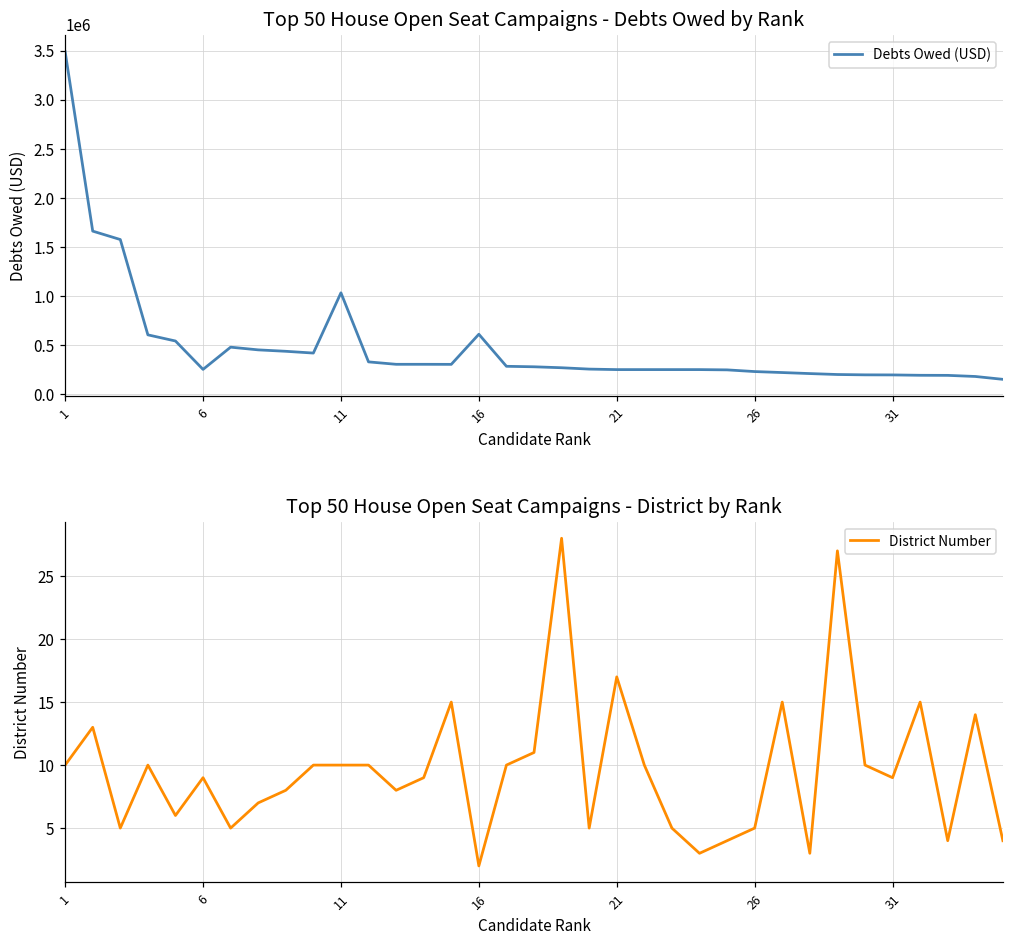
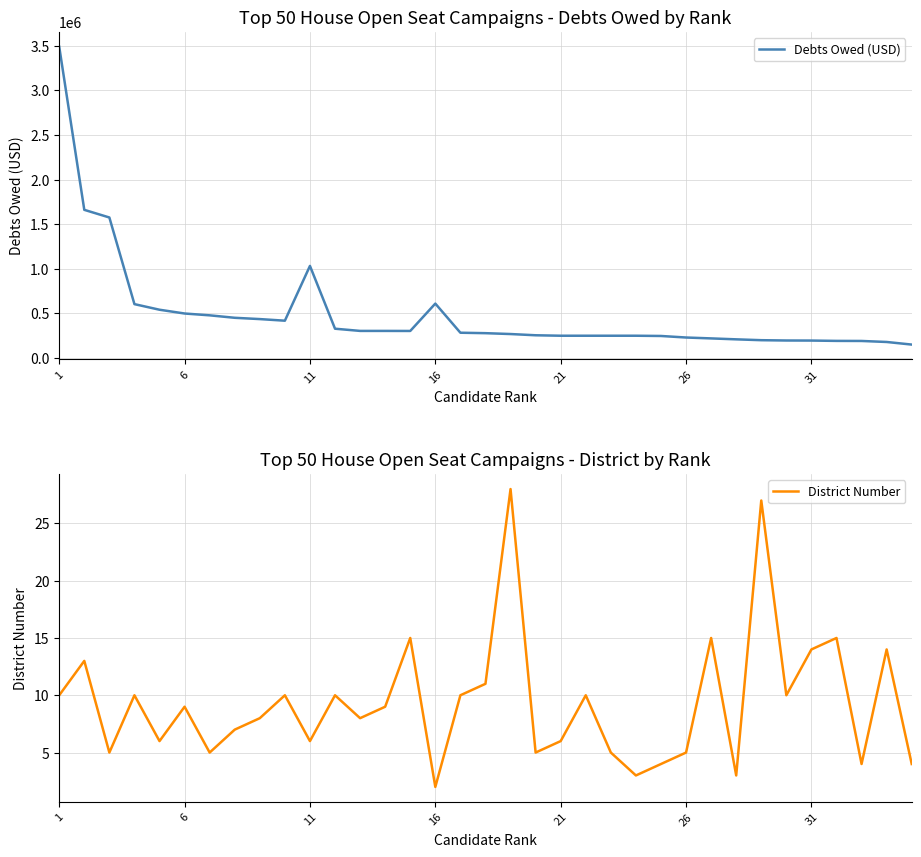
Top 50 House Open Seat Campaigns - Debts Owed by Rank, 6: 300000 -> 500000
Top 50 House Open Seat Campaigns - District by Rank, 11: 10 -> 6
Top 50 House Open Seat Campaigns - District by Rank, 21: 17 -> 6
Top 50 House Open Seat Campaigns - District by Rank, 31: 9 -> 14
